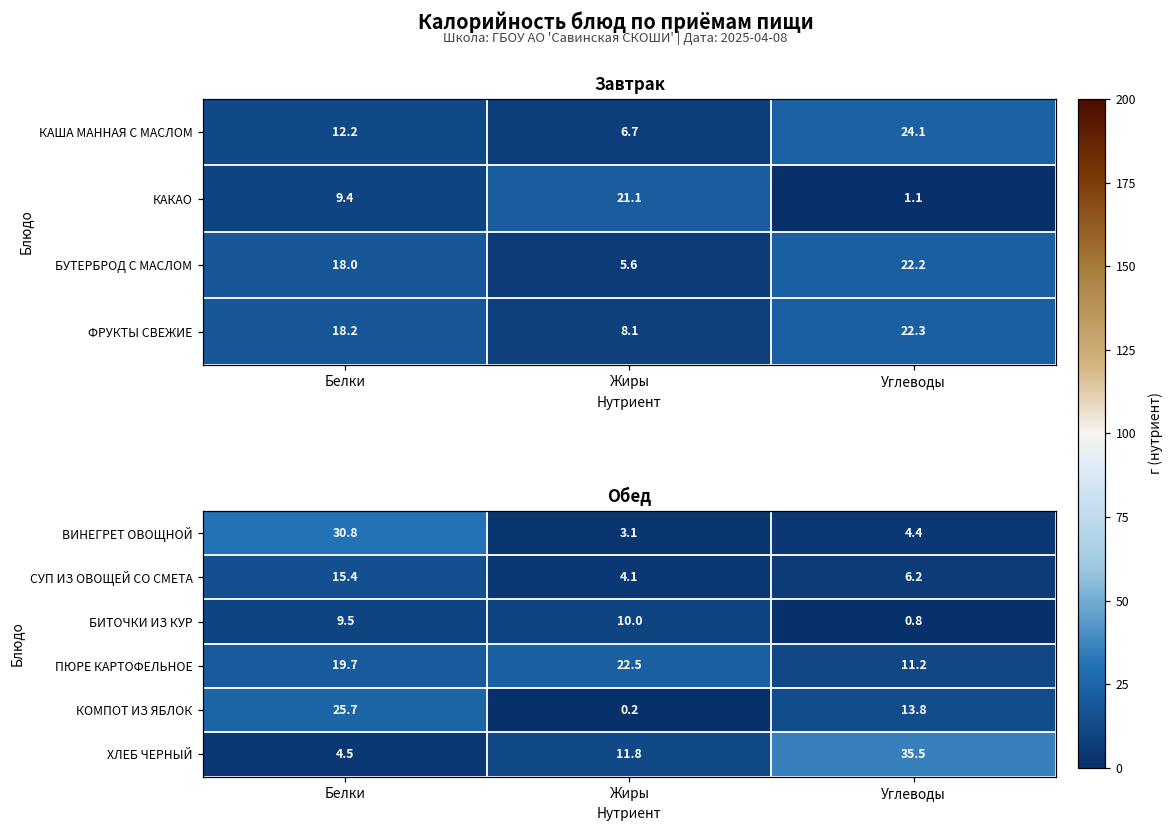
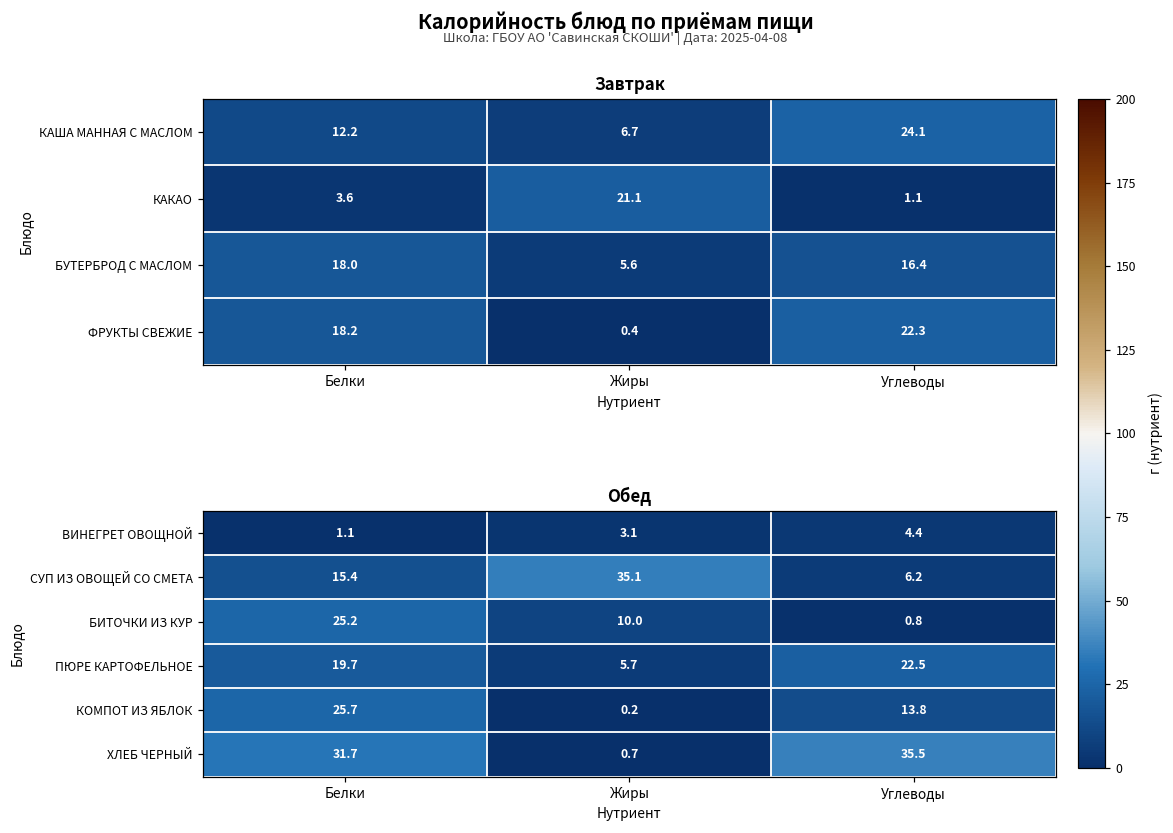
Завтрак, КАКАО, Белки: 9.4 -> 3.6
Завтрак, БУТЕРБРОД С МАСЛОМ, Углеводы: 22.2 -> 16.4
Завтрак, ФРУКТЫ СВЕЖИЕ, Жиры: 8.1 -> 0.4
Обед, ВИНЕГРЕТ ОВОЩНОЙ, Белки: 30.8 -> 1.1
Обед, СУП ИЗ ОВОЩЕЙ СО СМЕТА, Жиры: 4.1 -> 35.1
Обед, БИТОЧКИ ИЗ КУР, Белки: 9.5 -> 25.2
Обед, ПЮРЕ КАРТОФЕЛЬНОЕ, Жиры: 22.5 -> 5.7
Обед, ПЮРЕ КАРТОФЕЛЬНОЕ, Углеводы: 11.2 -> 22.5
Обед, ХЛЕБ ЧЕРНЫЙ, Белки: 4.5 -> 31.7
Обед, ХЛЕБ ЧЕРНЫЙ, Жиры: 11.8 -> 0.7
